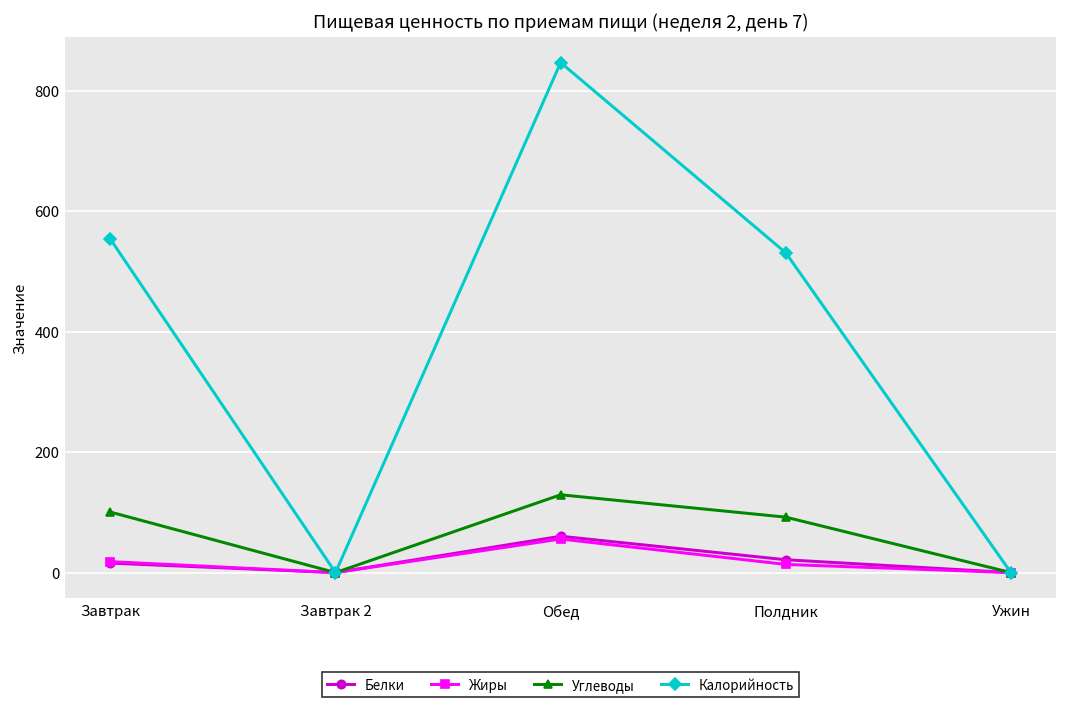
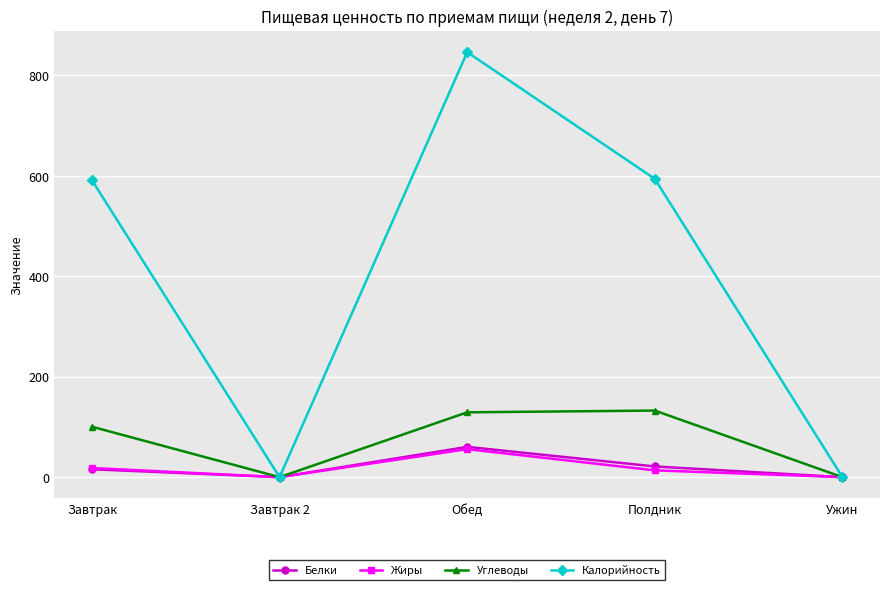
Калорийность, Завтрак: 550 -> 590
Углеводы, Полдник: 90 -> 130
Калорийность, Полдник: 530 -> 590
